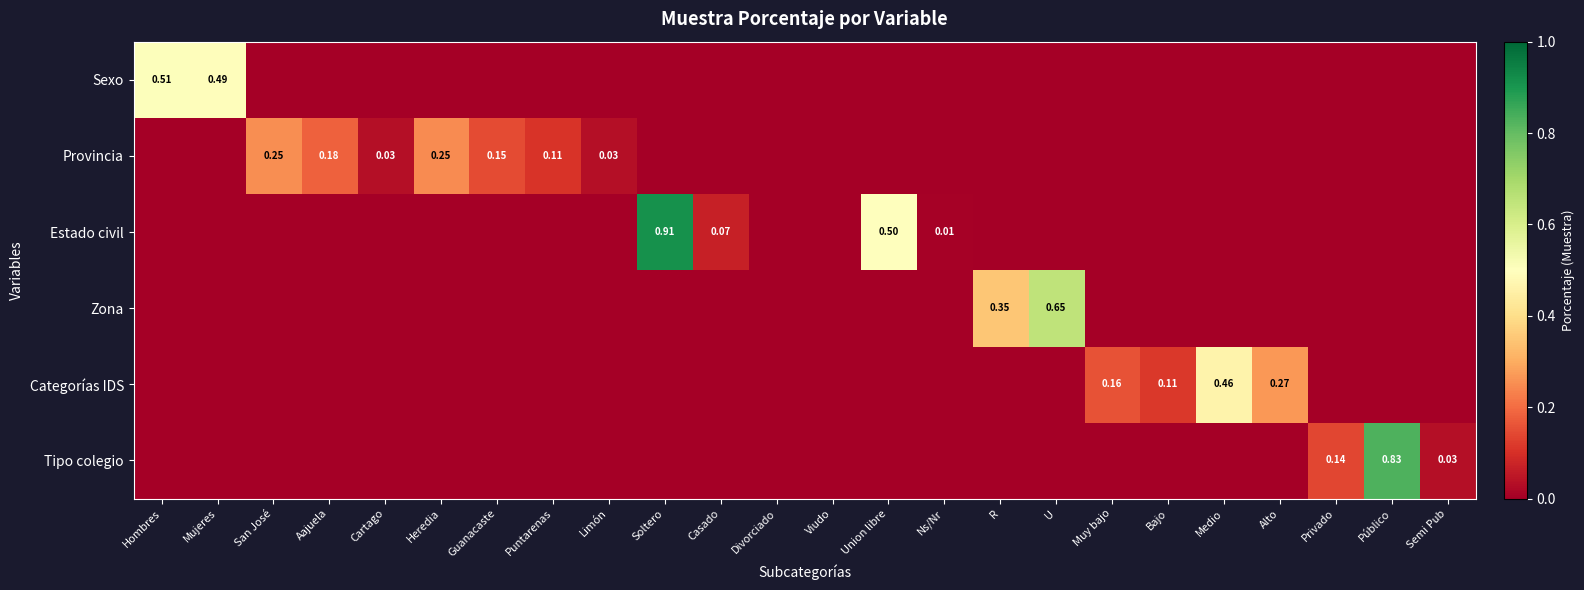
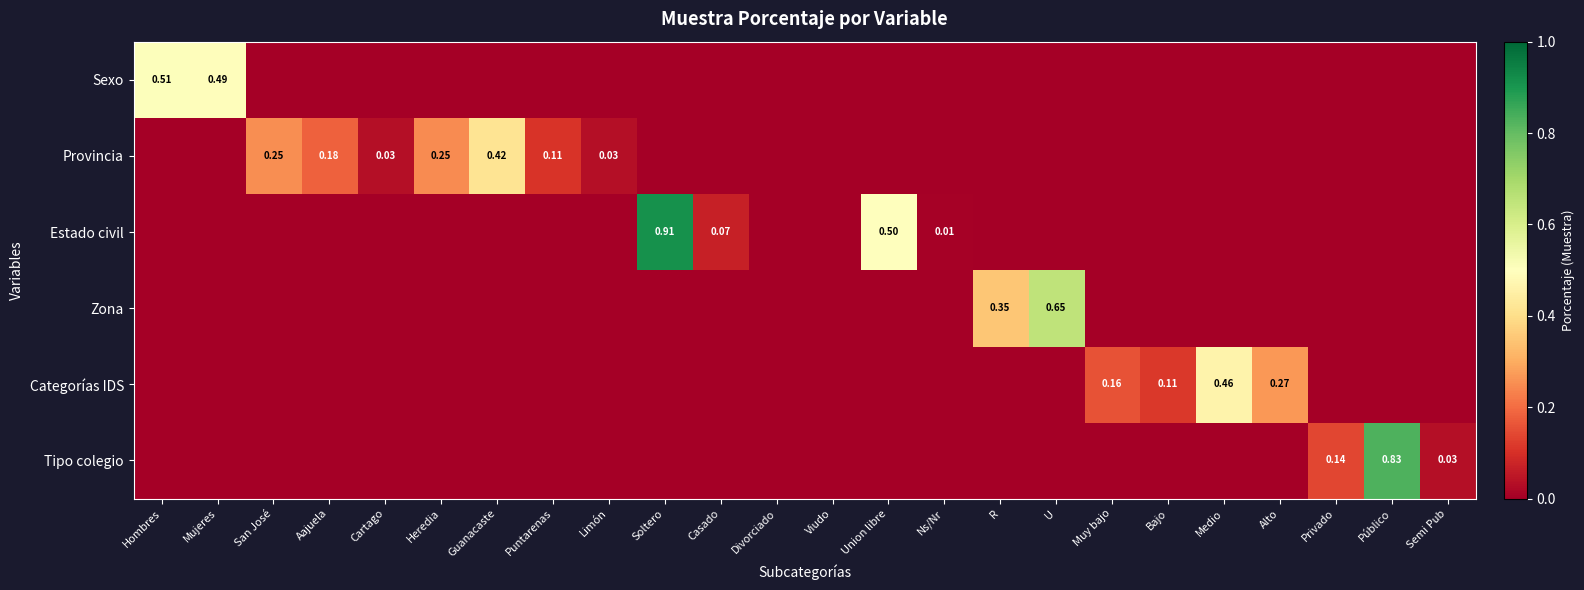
Provincia, Guanacaste: 0.15 -> 0.42
